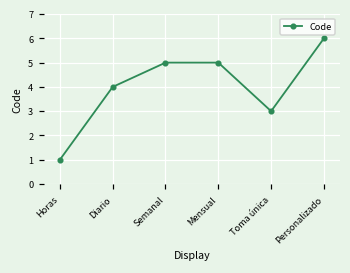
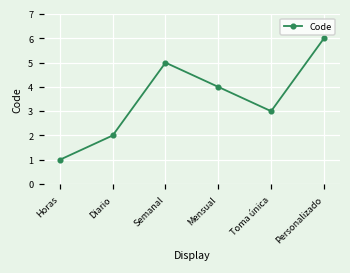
Diario: 4 -> 2
Mensual: 5 -> 4
